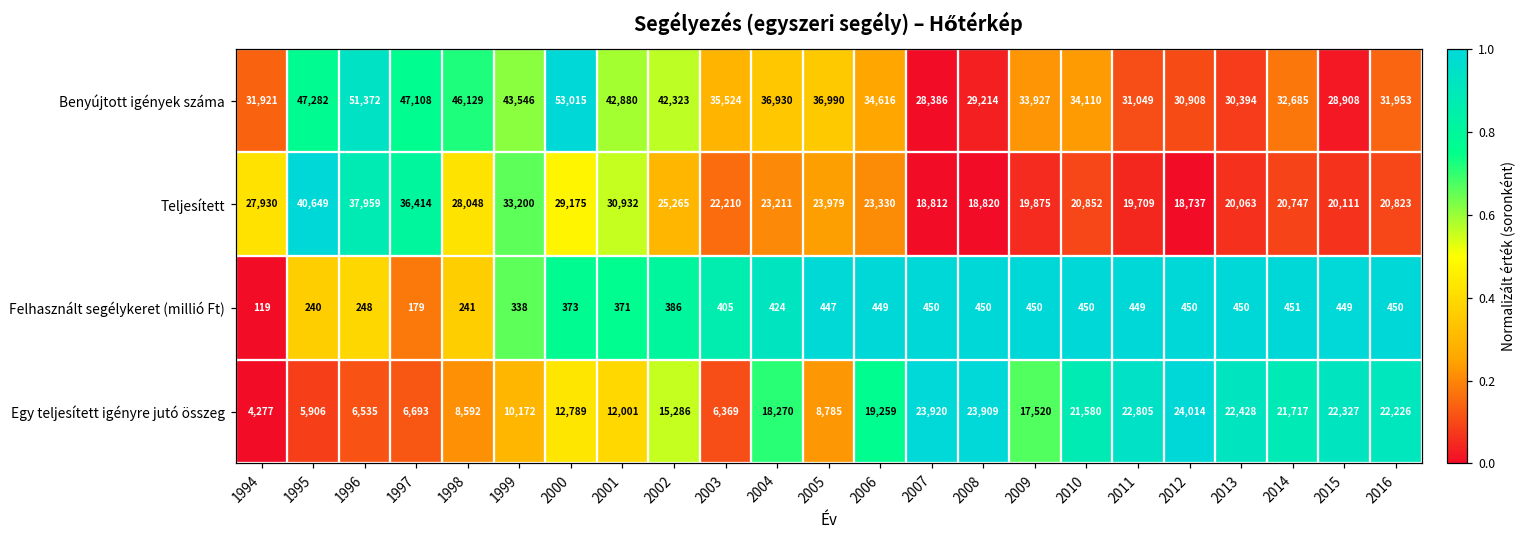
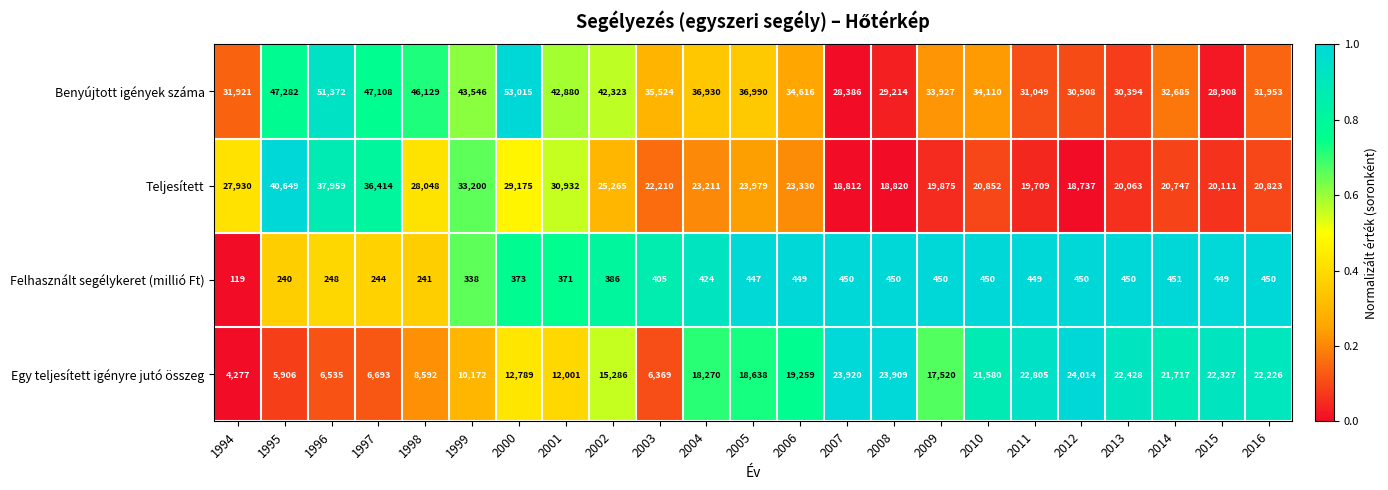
Felhasznált segélykeret (millió Ft), 1997: 179 -> 244
Egy teljesített igényre jutó összeg, 2005: 8,785 -> 18,638
